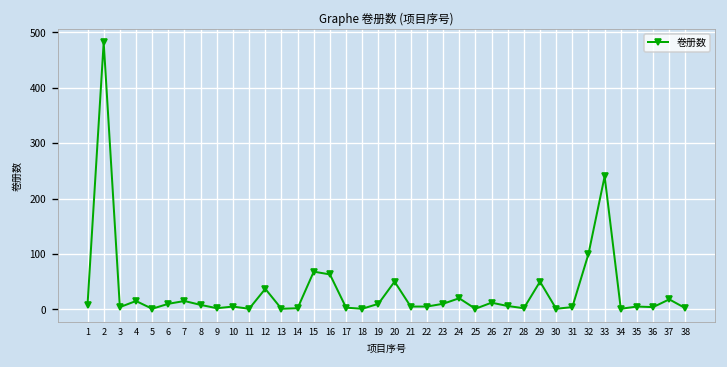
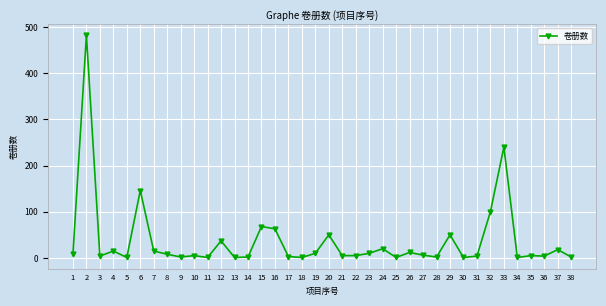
6: 10 -> 150
